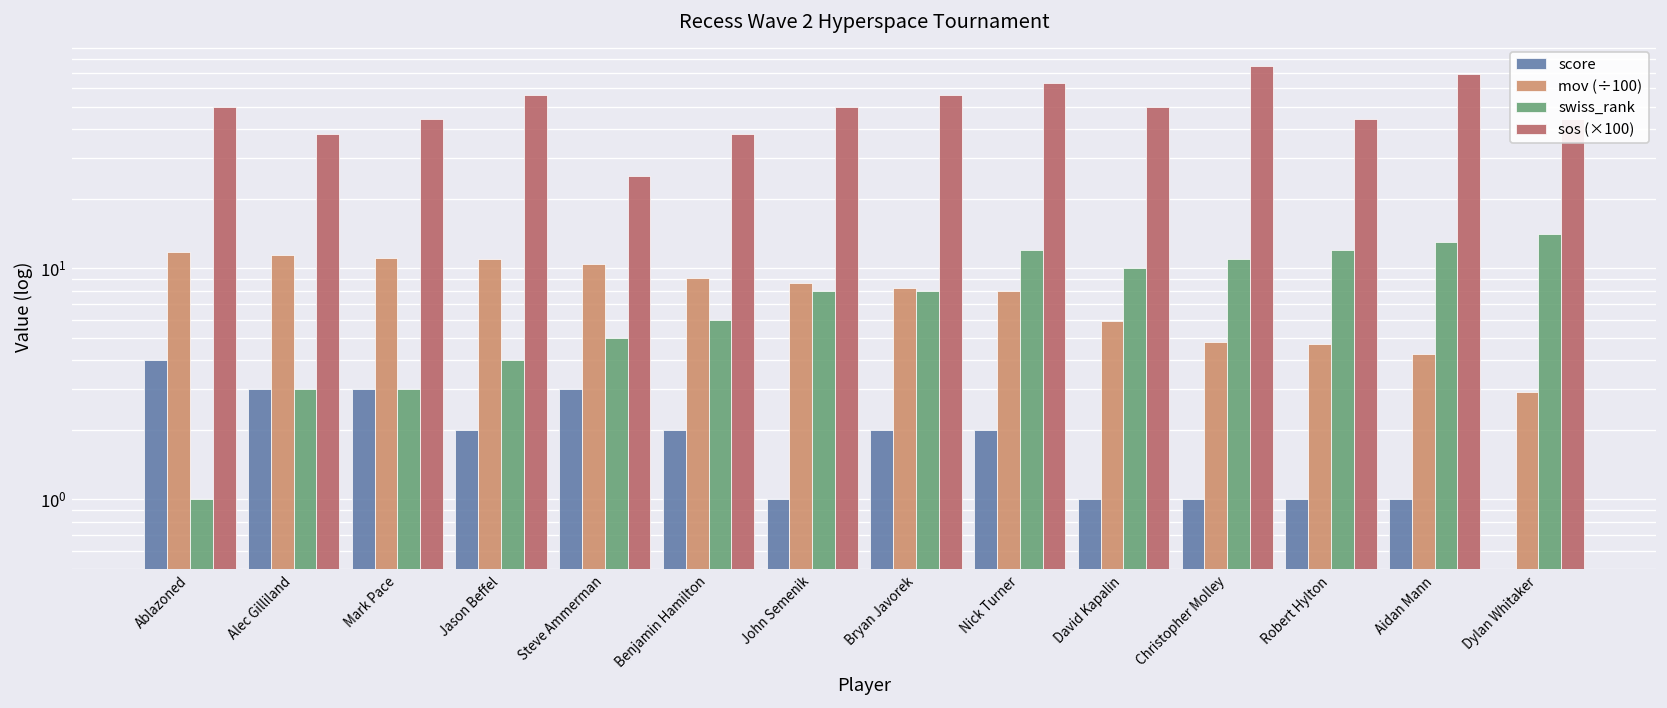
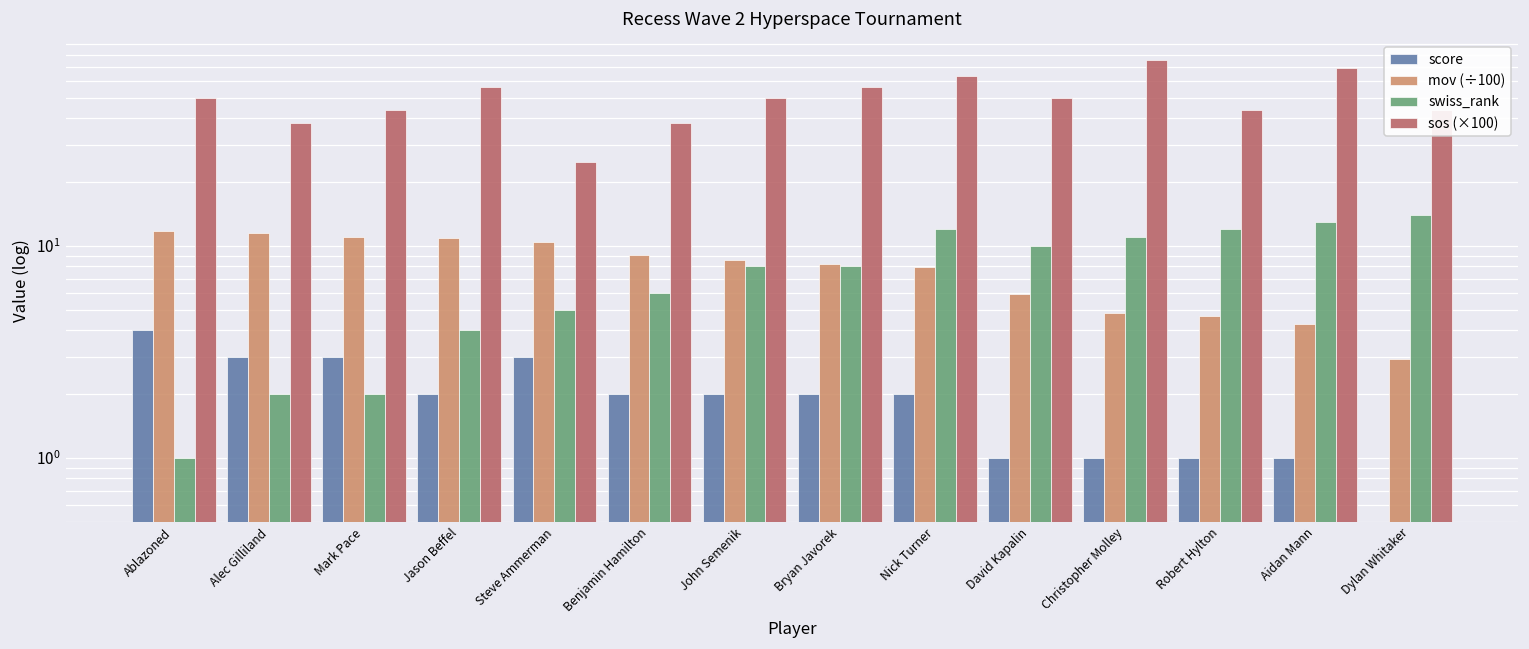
swiss_rank, Alec Gilliland: 3 -> 2
swiss_rank, Mark Pace: 3 -> 2
score, John Semenik: 1 -> 2
